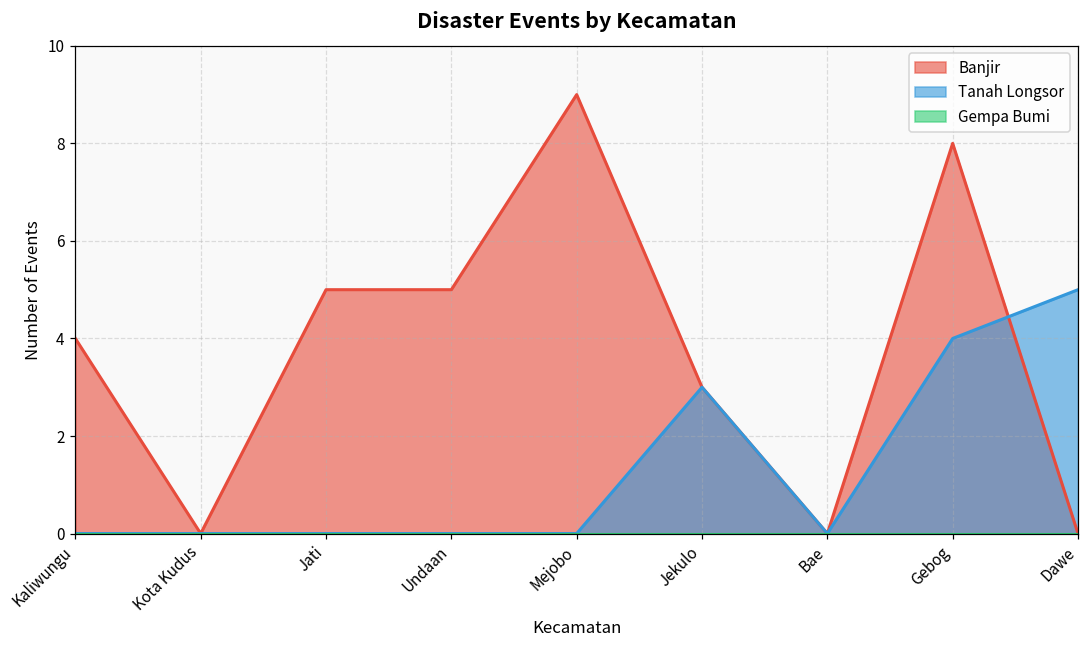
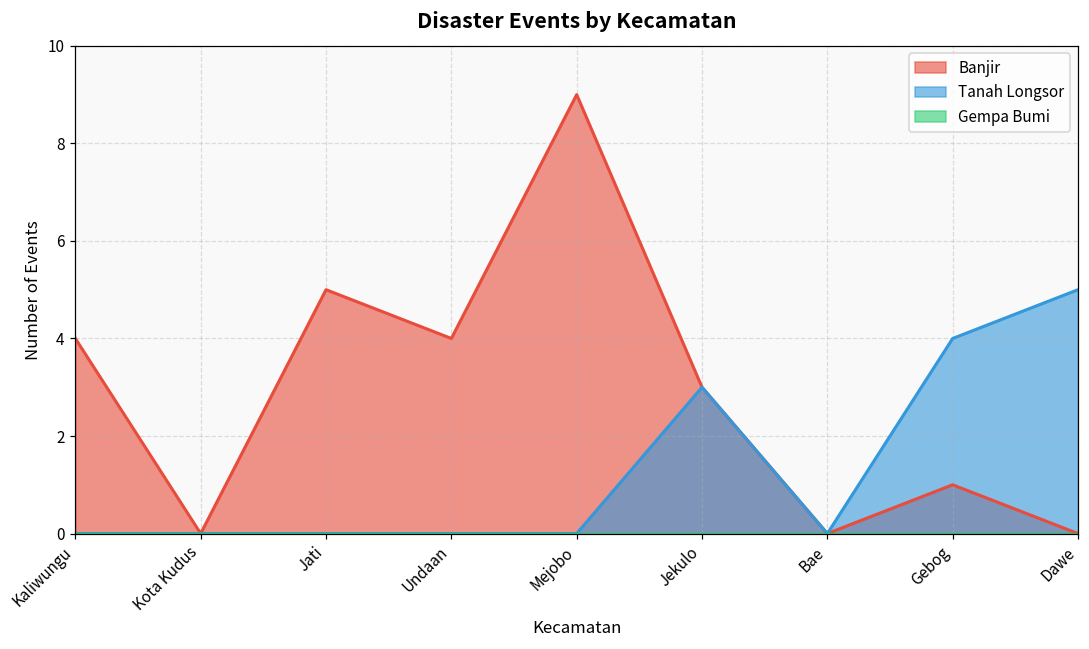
Banjir, Undaan: 5 -> 4
Banjir, Gebog: 8 -> 1
